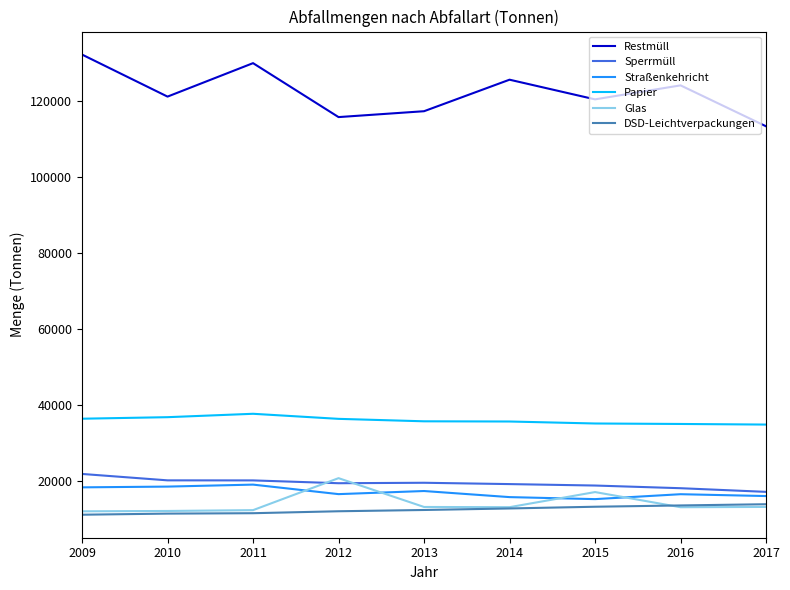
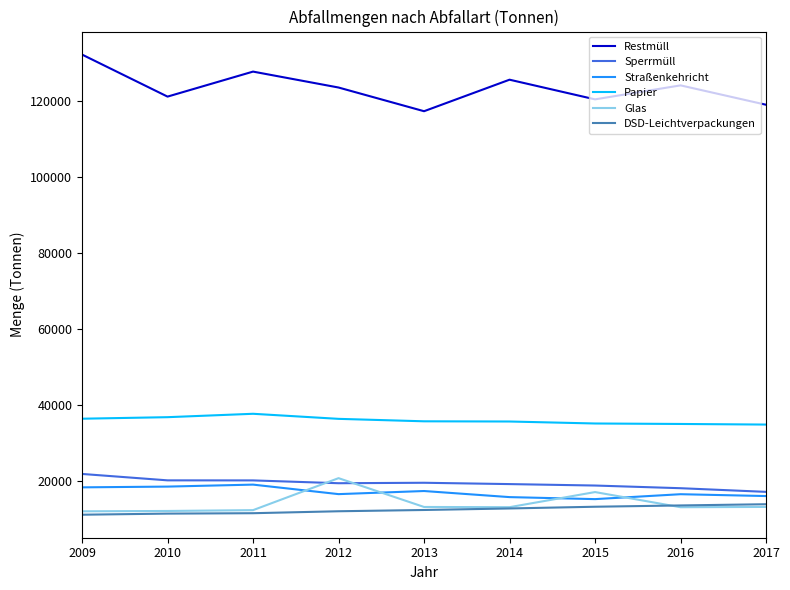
Restmüll, 2011: 130000 -> 128000
Restmüll, 2012: 116000 -> 124000
Restmüll, 2017: 113000 -> 119000
